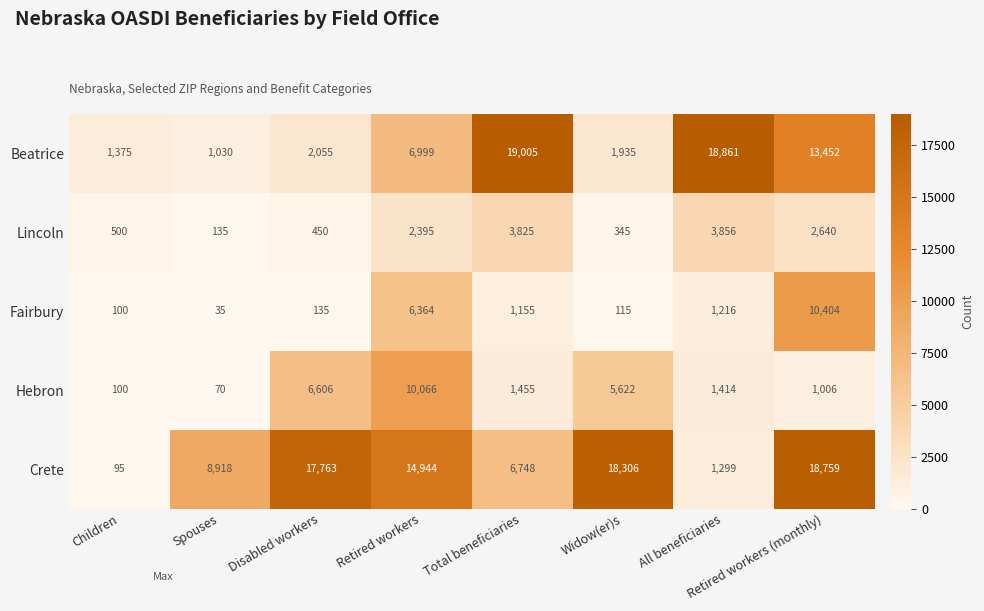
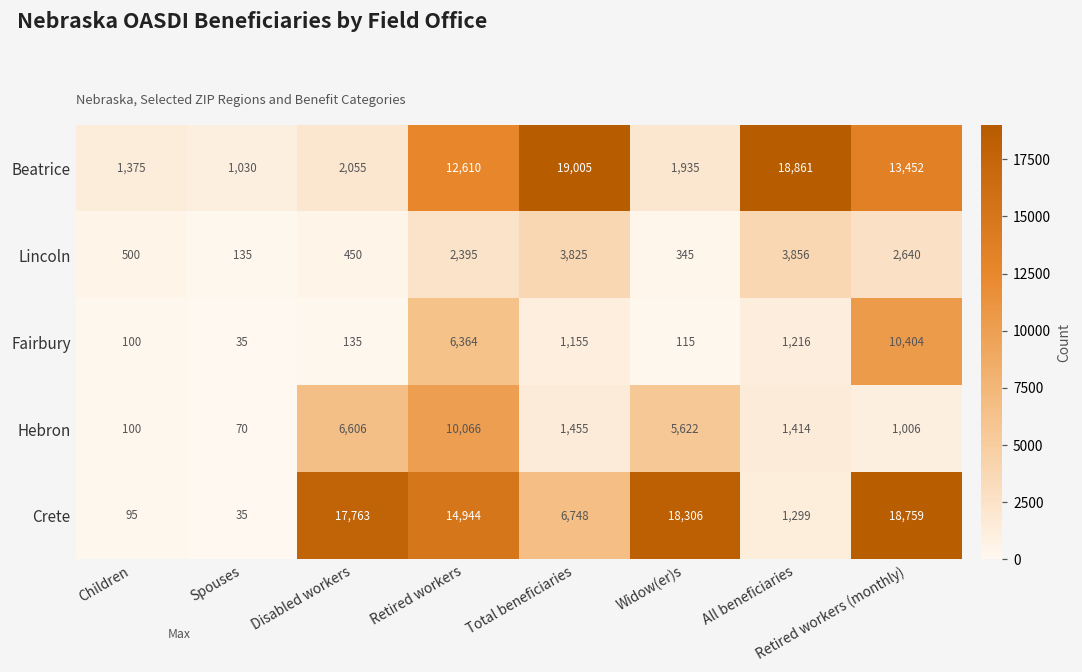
Beatrice, Retired workers: 6,999 -> 12,610
Crete, Spouses: 8,918 -> 35
